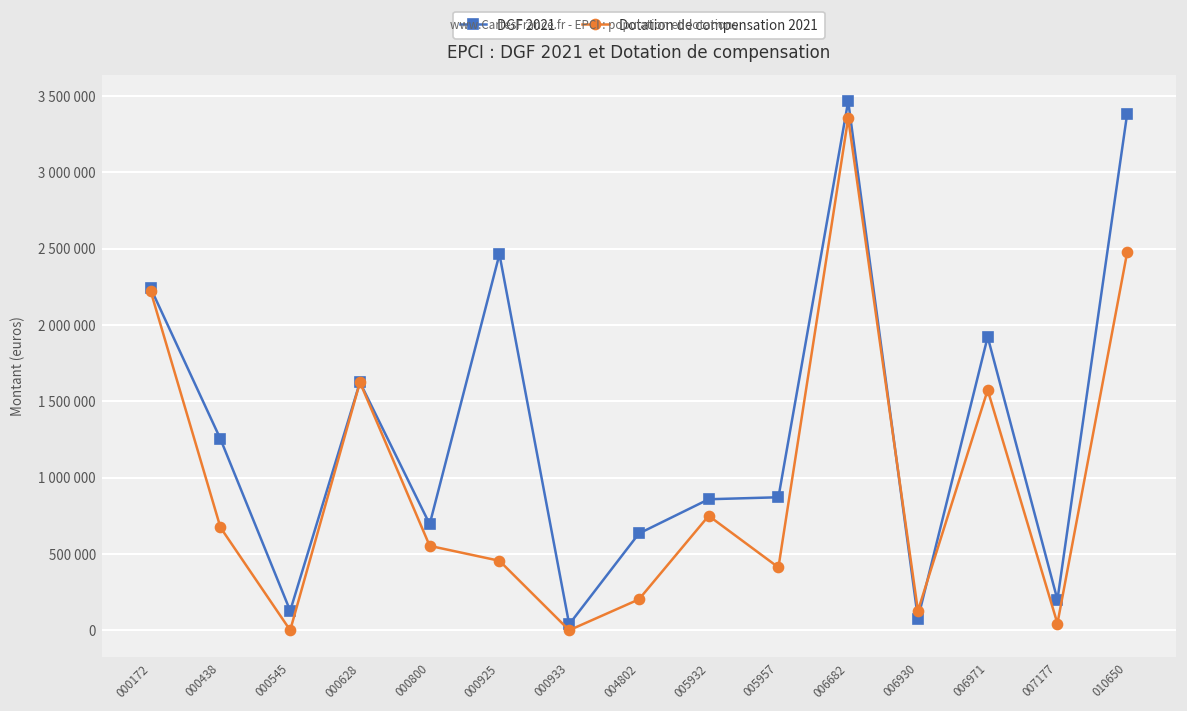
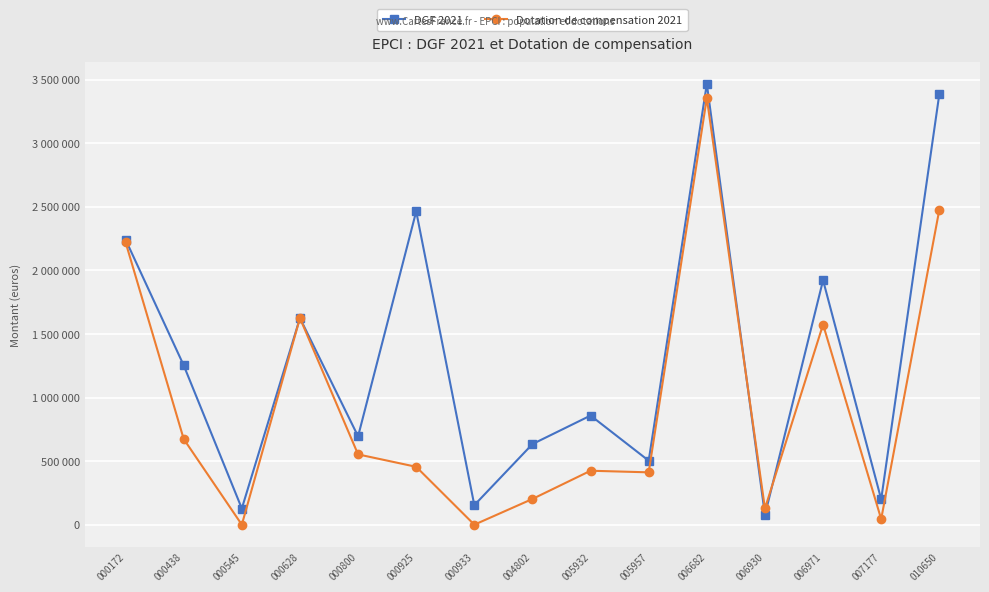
DGF 2021, 000933: 40000 -> 150000
Dotation de compensation 2021, 005932: 750000 -> 420000
DGF 2021, 005957: 870000 -> 500000
